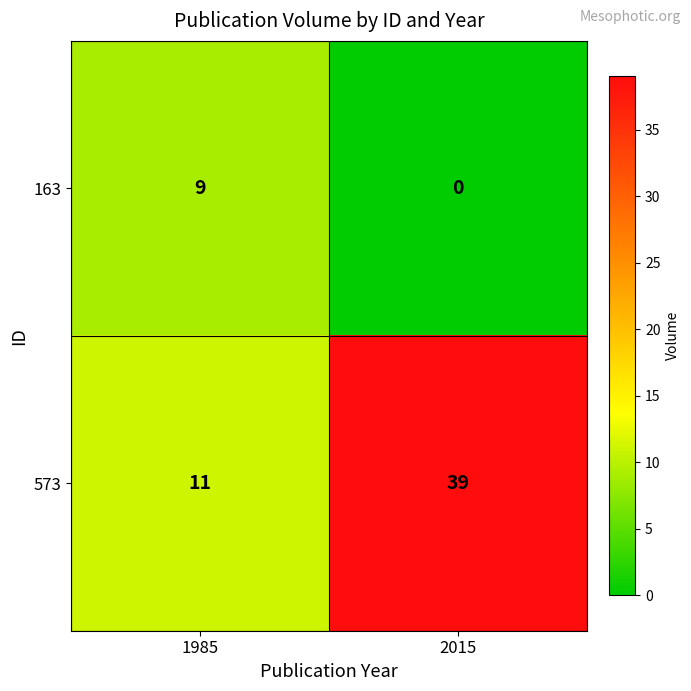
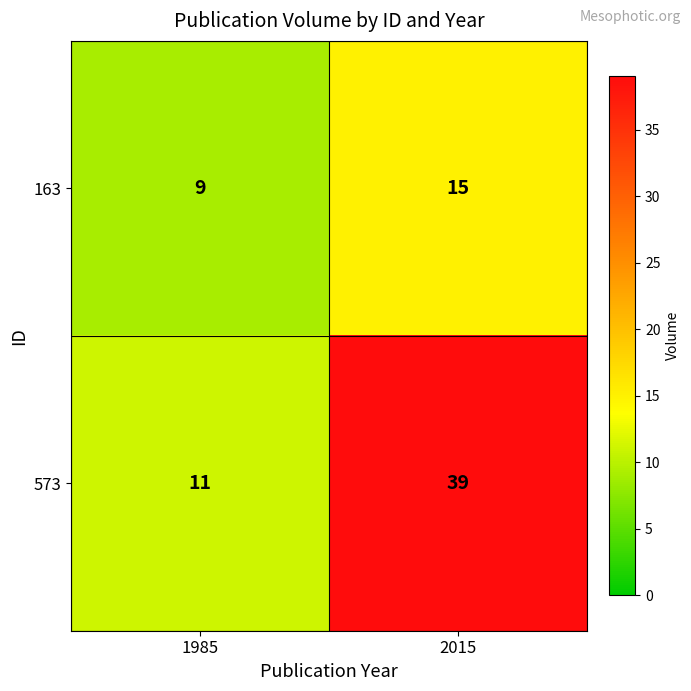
163, 2015: 0 -> 15
